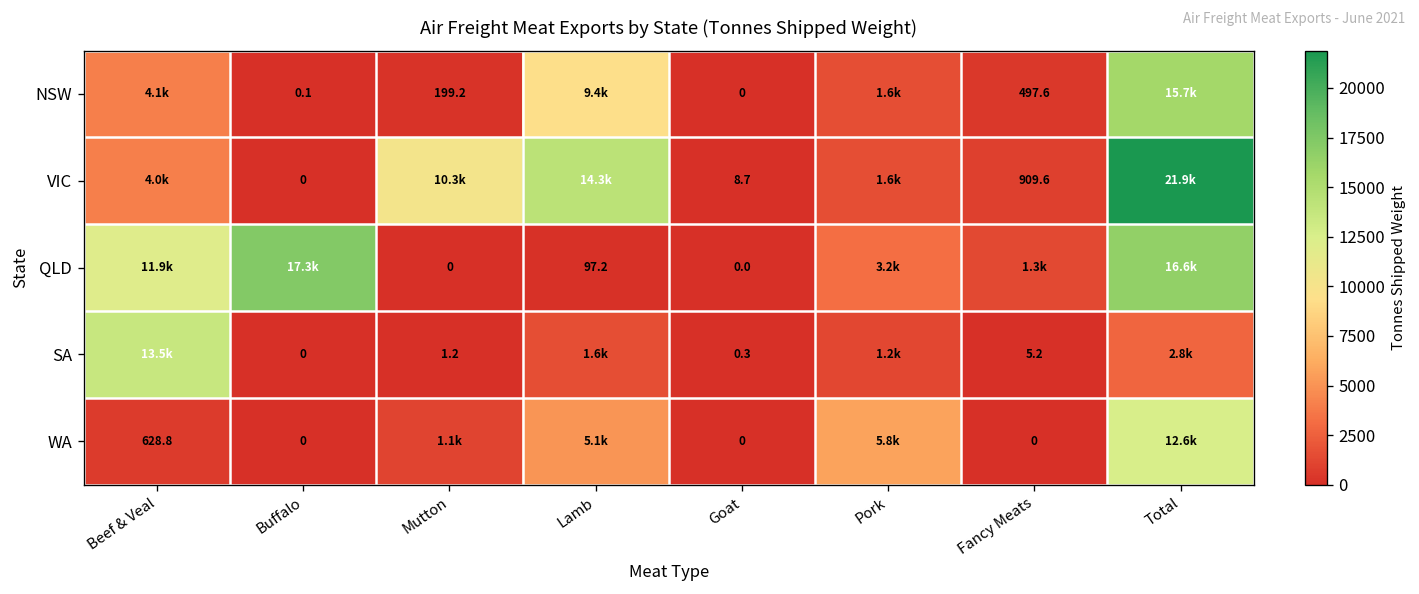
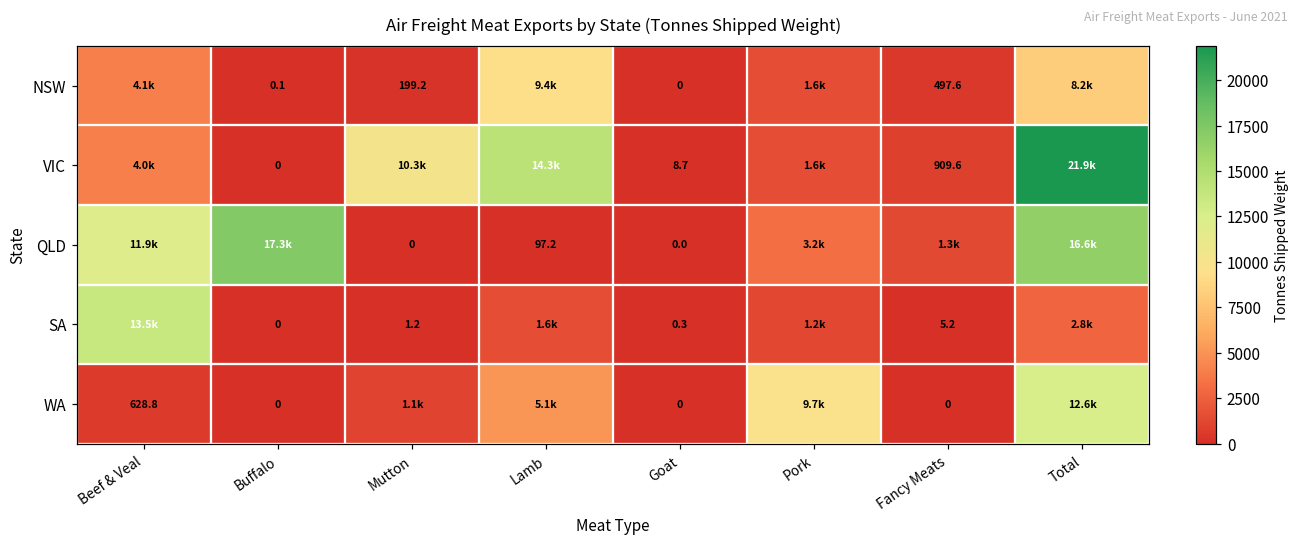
NSW, Total: 15.7k -> 8.2k
WA, Pork: 5.8k -> 9.7k
